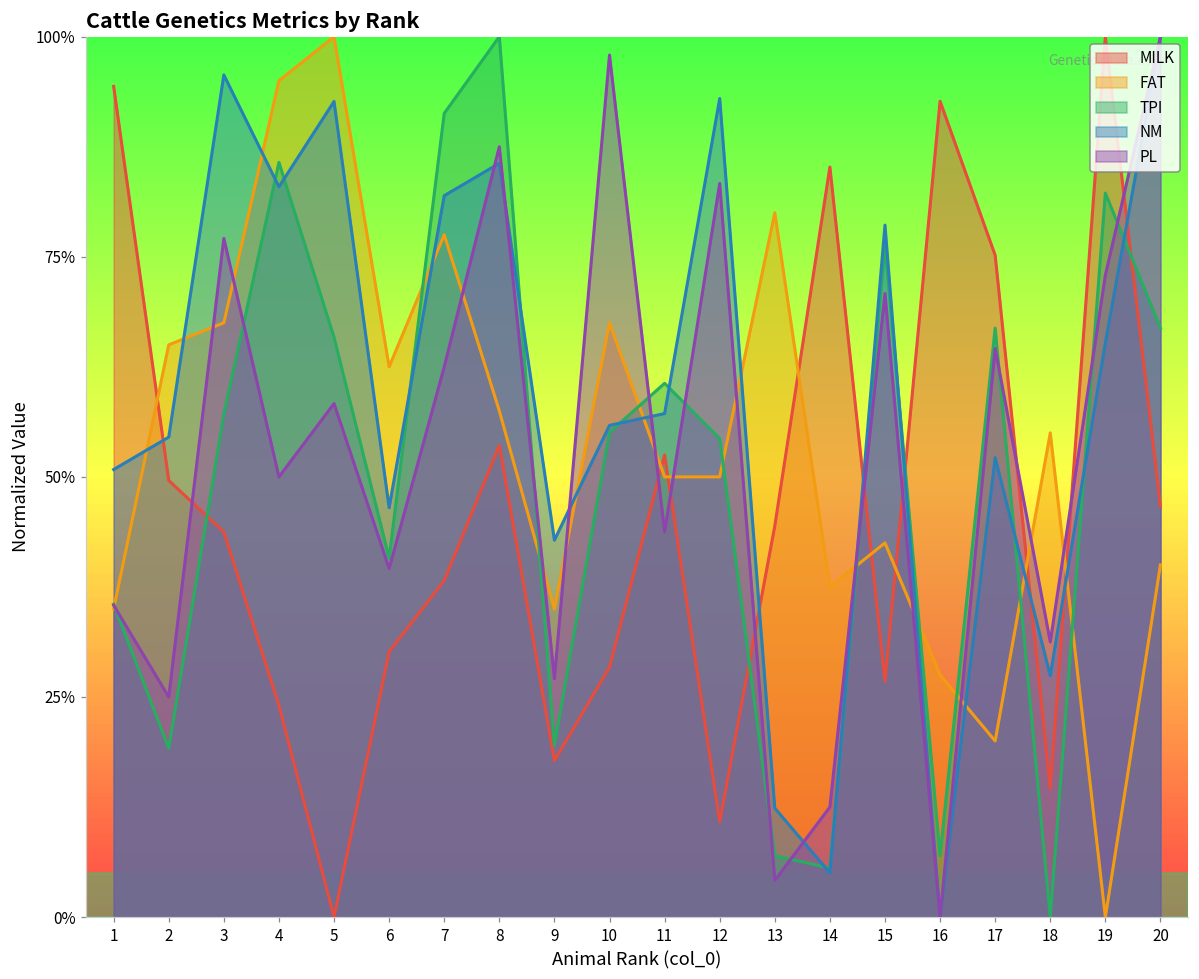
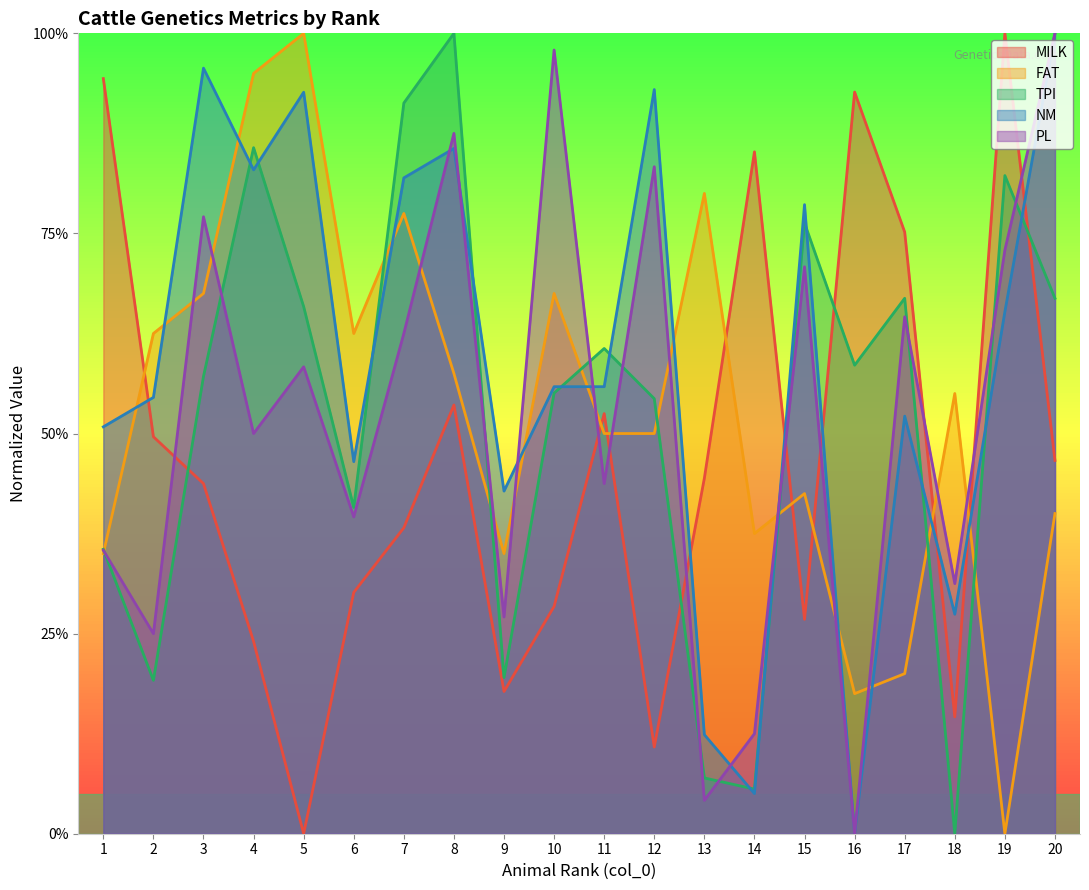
FAT, 2: 65% -> 63%
NM, 11: 57% -> 56%
FAT, 16: 28% -> 18%
TPI, 16: 7% -> 59%
